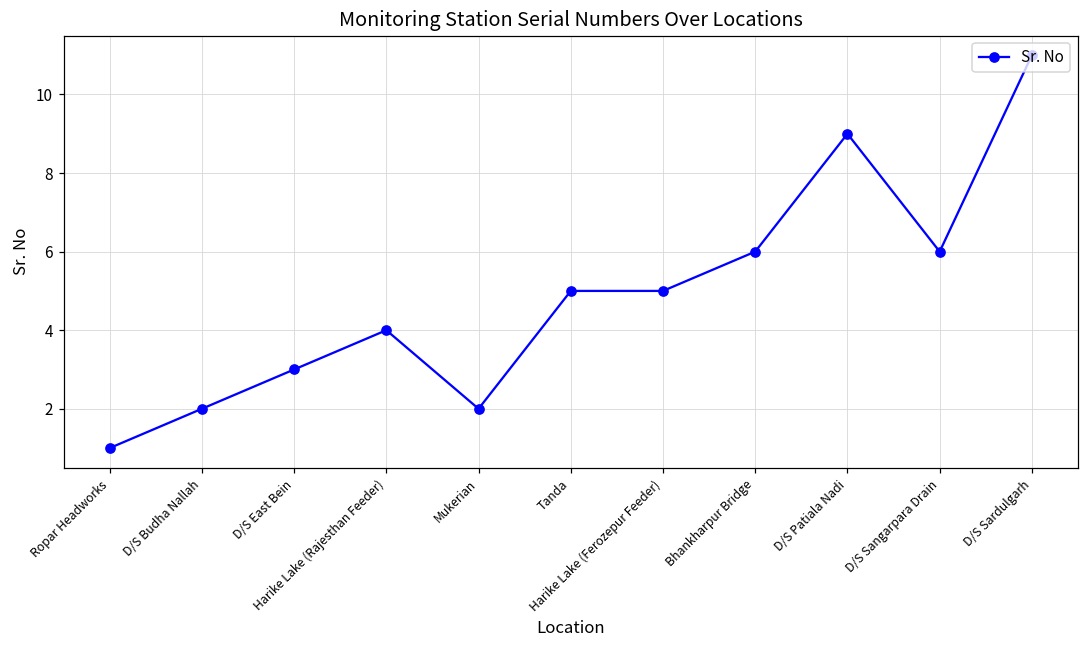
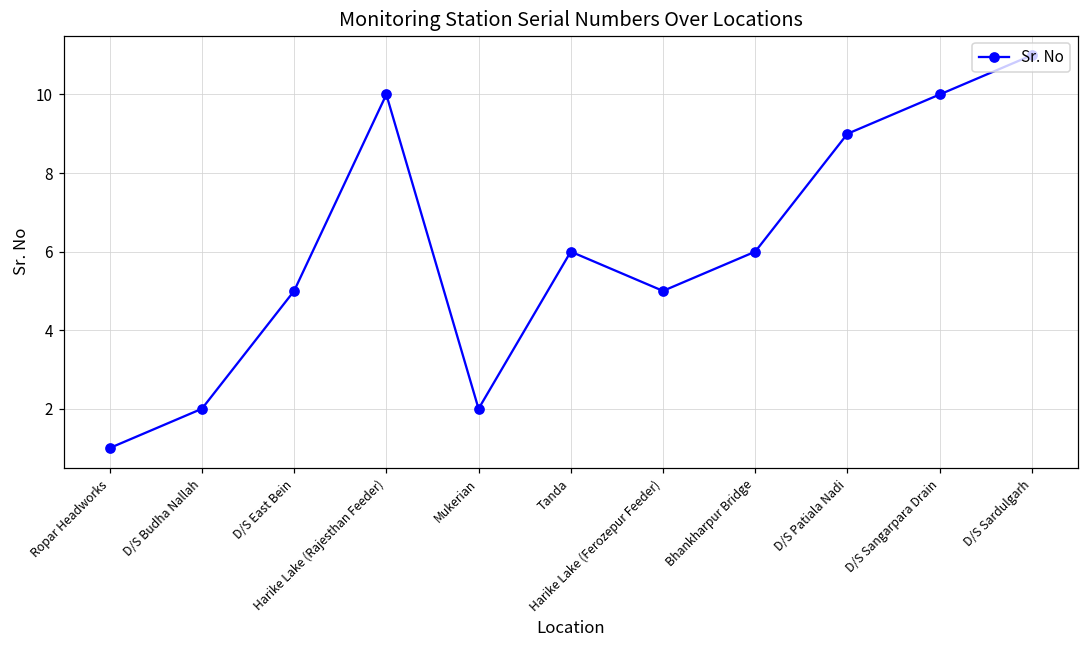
D/S East Bein: 3 -> 5
Harike Lake (Rajesthan Feeder): 4 -> 10
Tanda: 5 -> 6
D/S Sangarpara Drain: 6 -> 10
